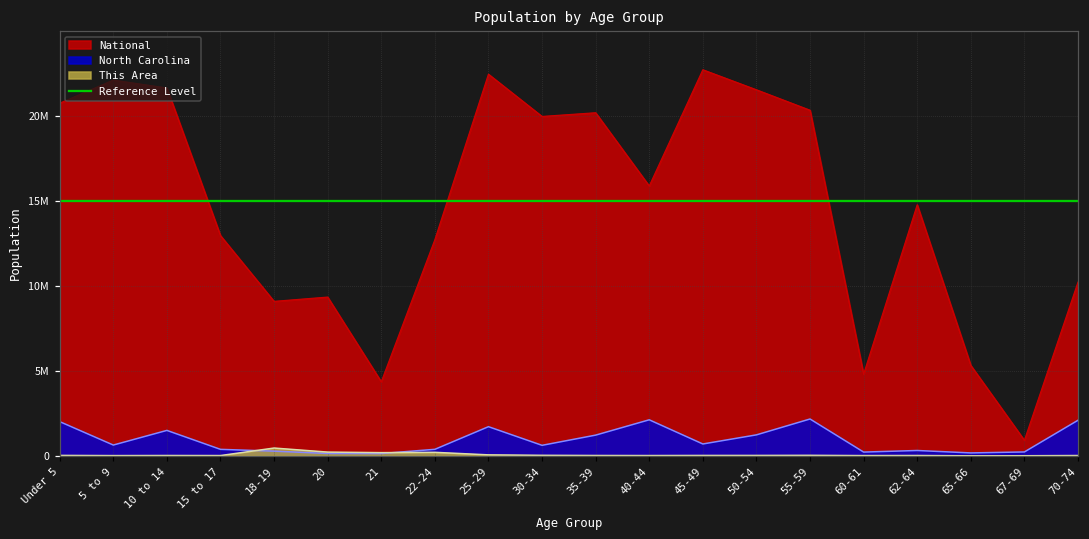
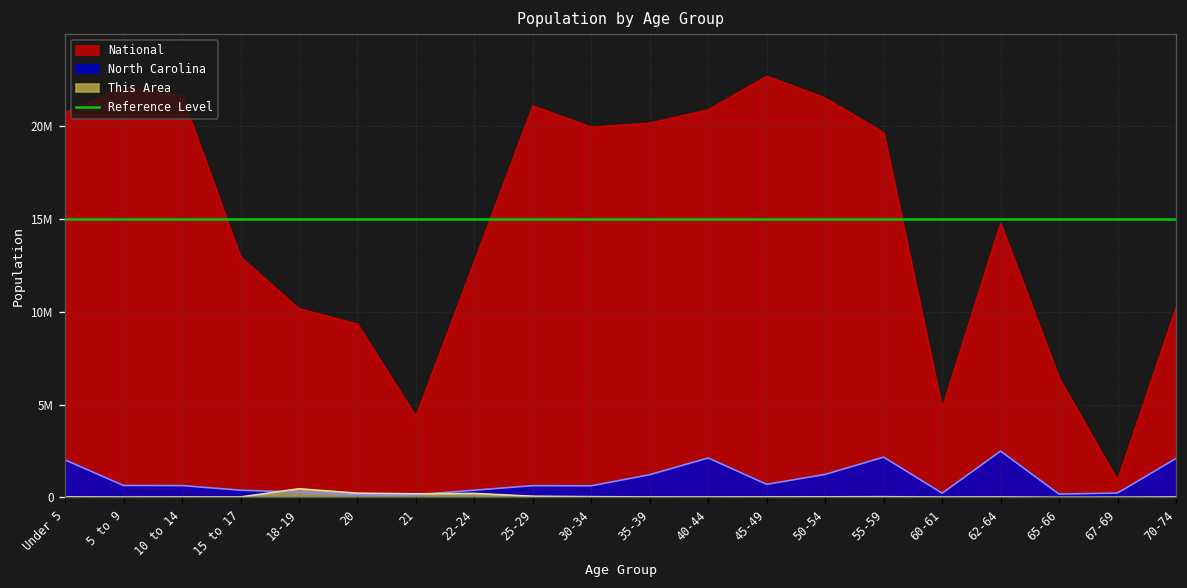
North Carolina, 10 to 14: 1500000 -> 600000
National, 18-19: 9100000 -> 10200000
National, 25-29: 22400000 -> 21100000
North Carolina, 25-29: 1700000 -> 600000
National, 40-44: 15900000 -> 20900000
National, 55-59: 20300000 -> 19700000
North Carolina, 62-64: 300000 -> 2500000
National, 65-66: 5300000 -> 6400000
